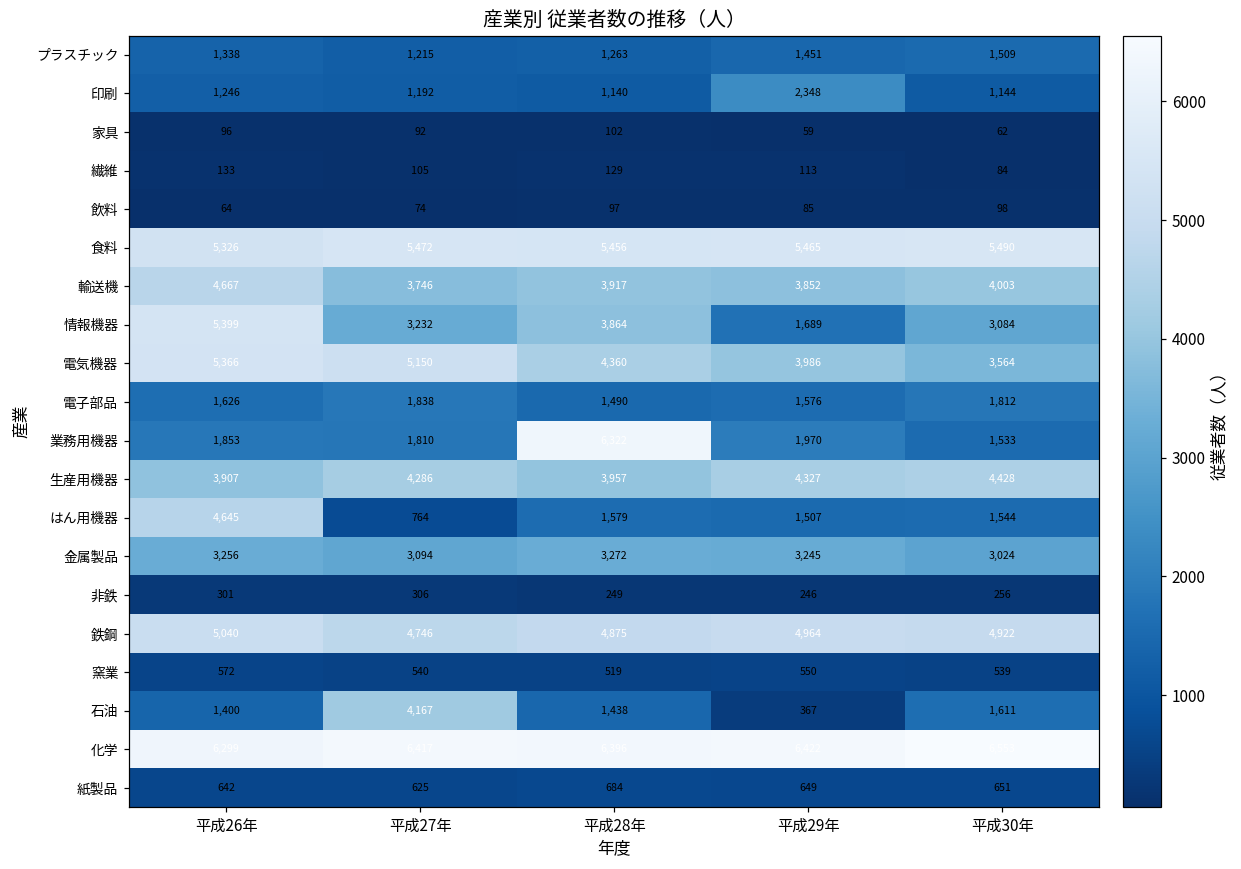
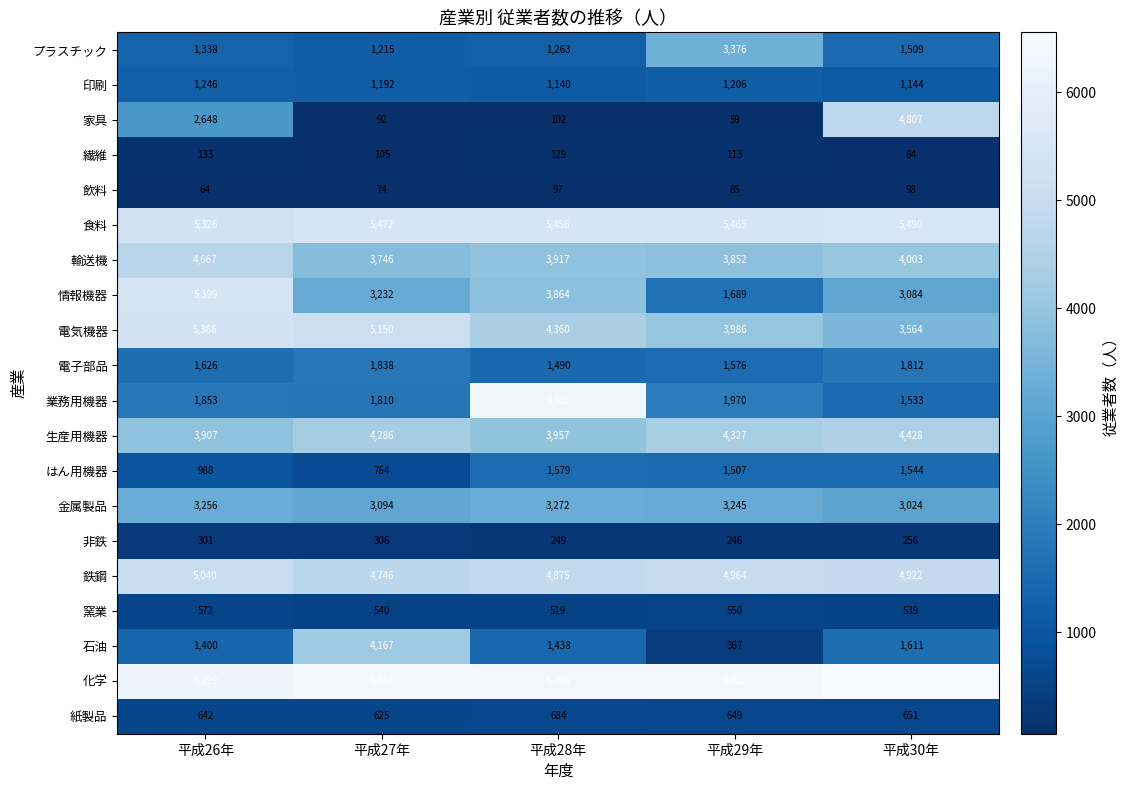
プラスチック, 平成29年: 1,451 -> 3,376
印刷, 平成29年: 2,348 -> 1,206
家具, 平成26年: 96 -> 2,648
家具, 平成30年: 62 -> 4,807
はん用機器, 平成26年: 4,645 -> 988
